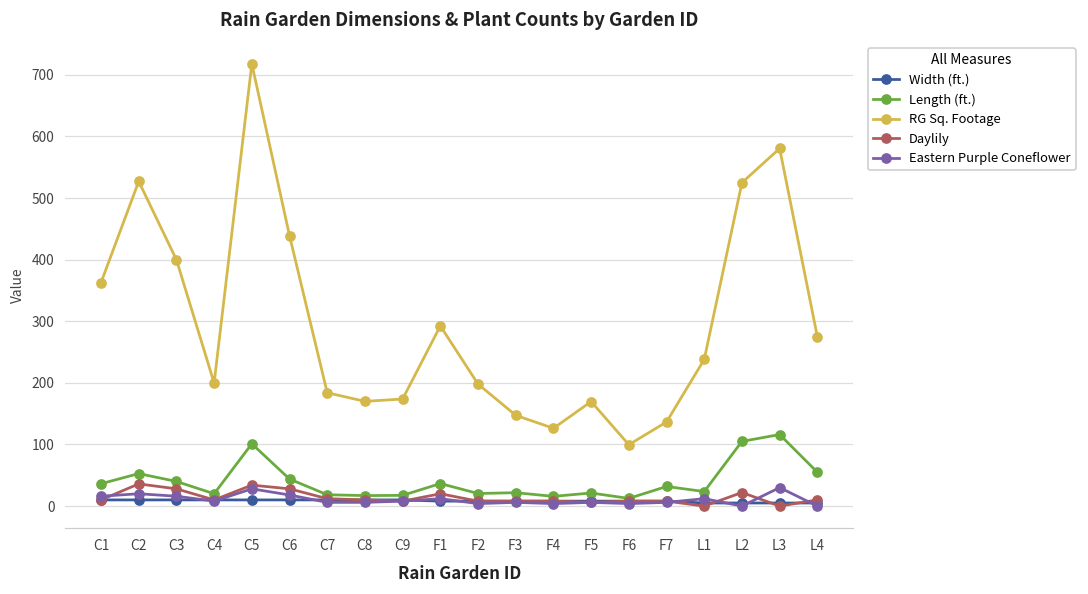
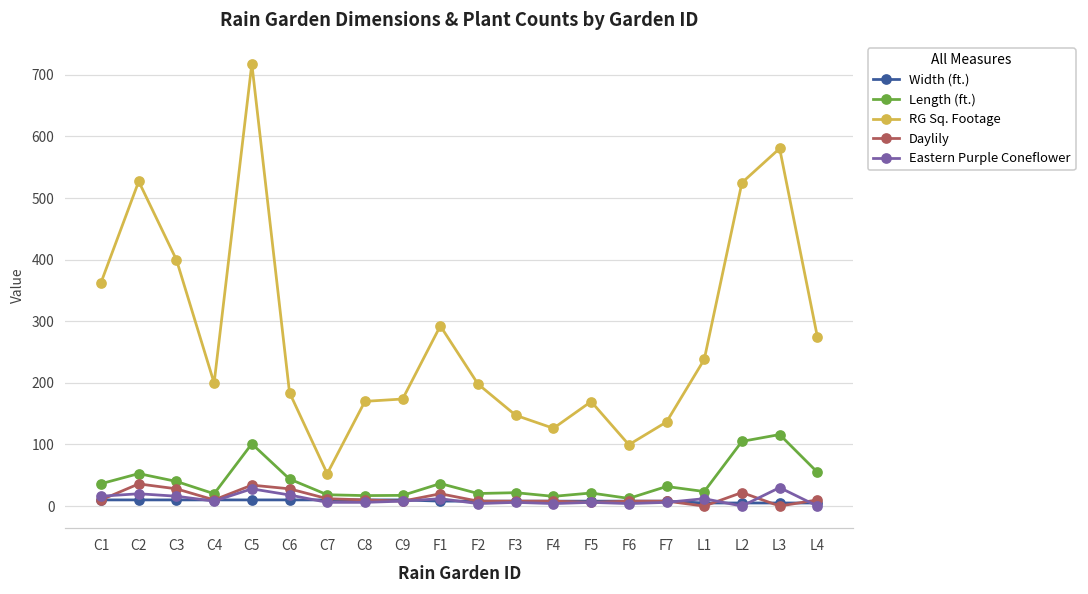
RG Sq. Footage, C6: 440 -> 180
RG Sq. Footage, C7: 180 -> 50
